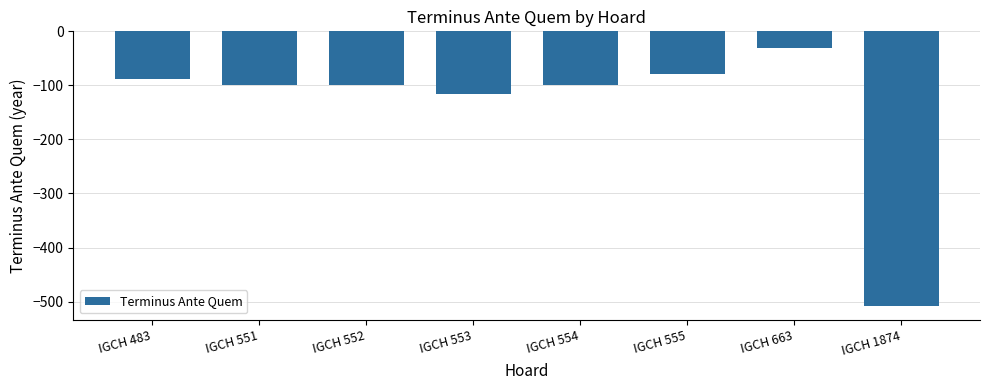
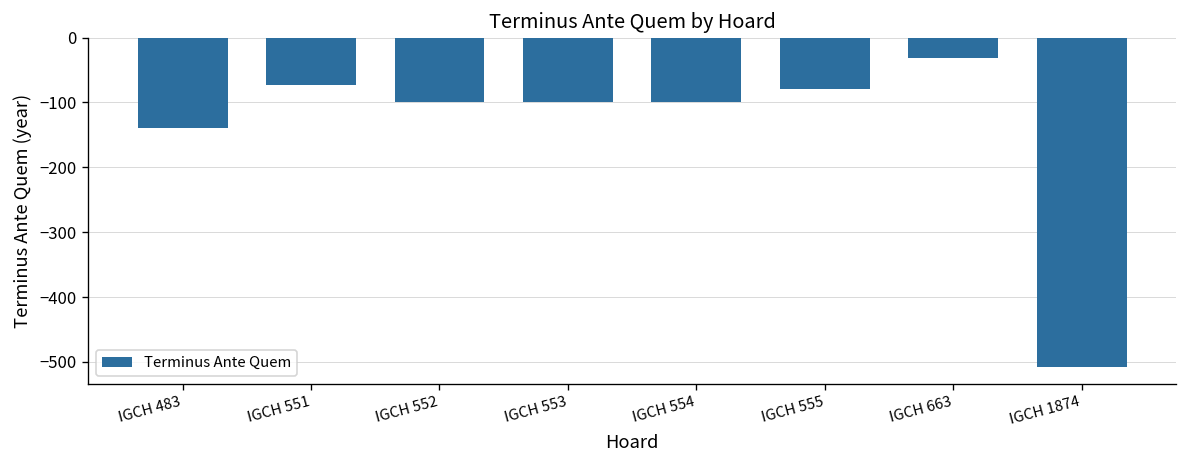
IGCH 483: -90 -> -140
IGCH 551: -100 -> -70
IGCH 553: -120 -> -100
